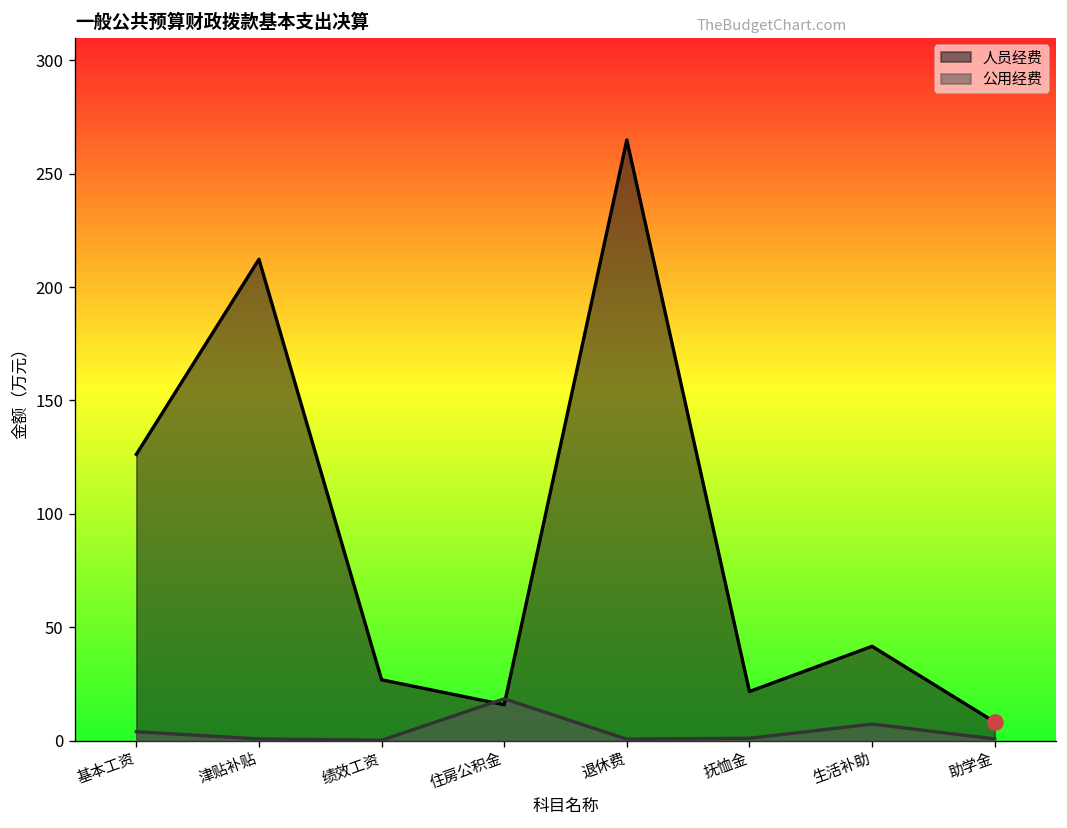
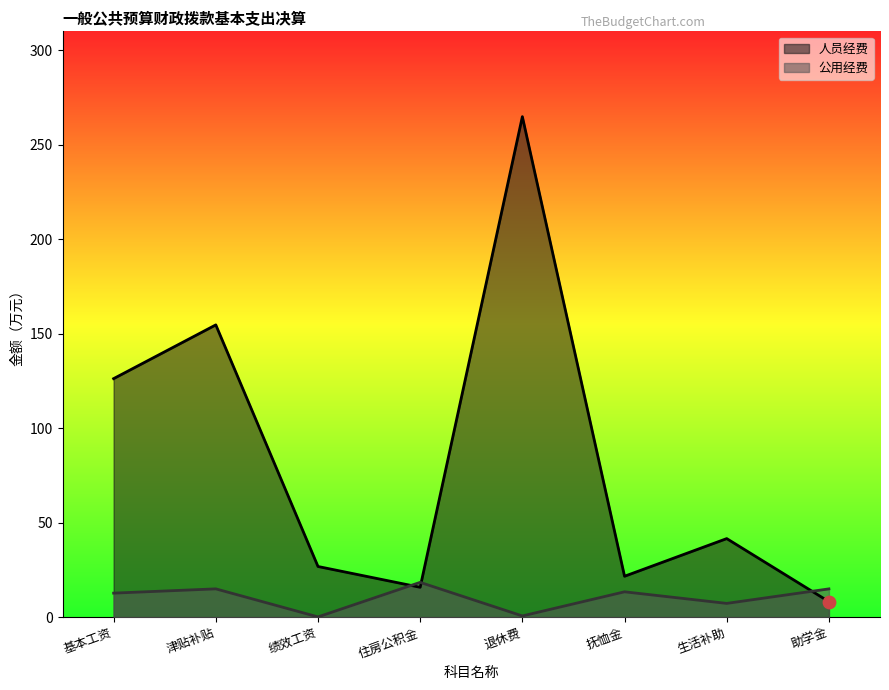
公用经费, 基本工资: 4 -> 13
人员经费, 津贴补贴: 212 -> 155
公用经费, 津贴补贴: 1 -> 15
公用经费, 抚恤金: 1 -> 13
公用经费, 助学金: 1 -> 15
